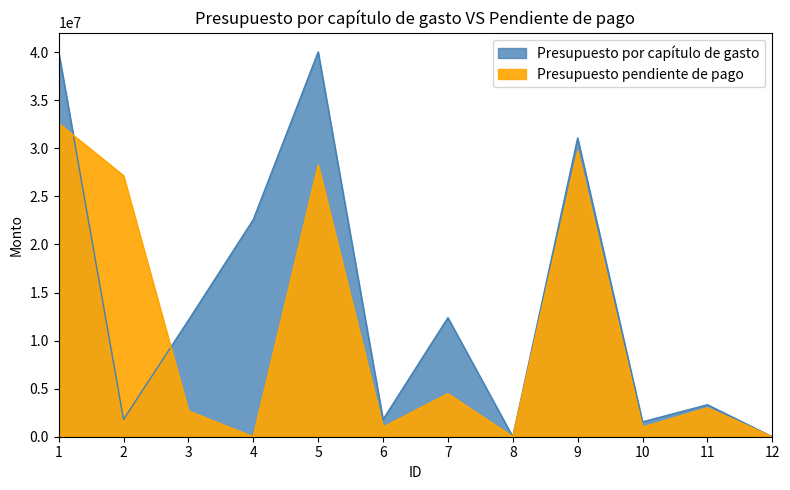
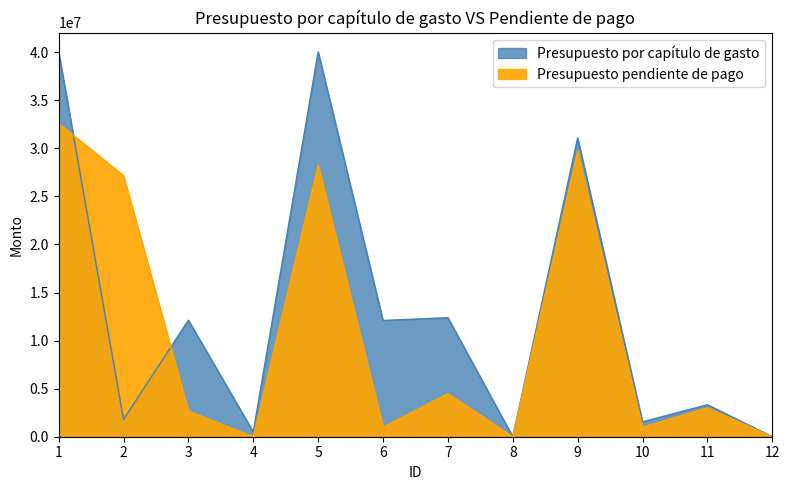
Presupuesto por capítulo de gasto, 4: 23000000 -> 1000000
Presupuesto por capítulo de gasto, 6: 2000000 -> 12000000
